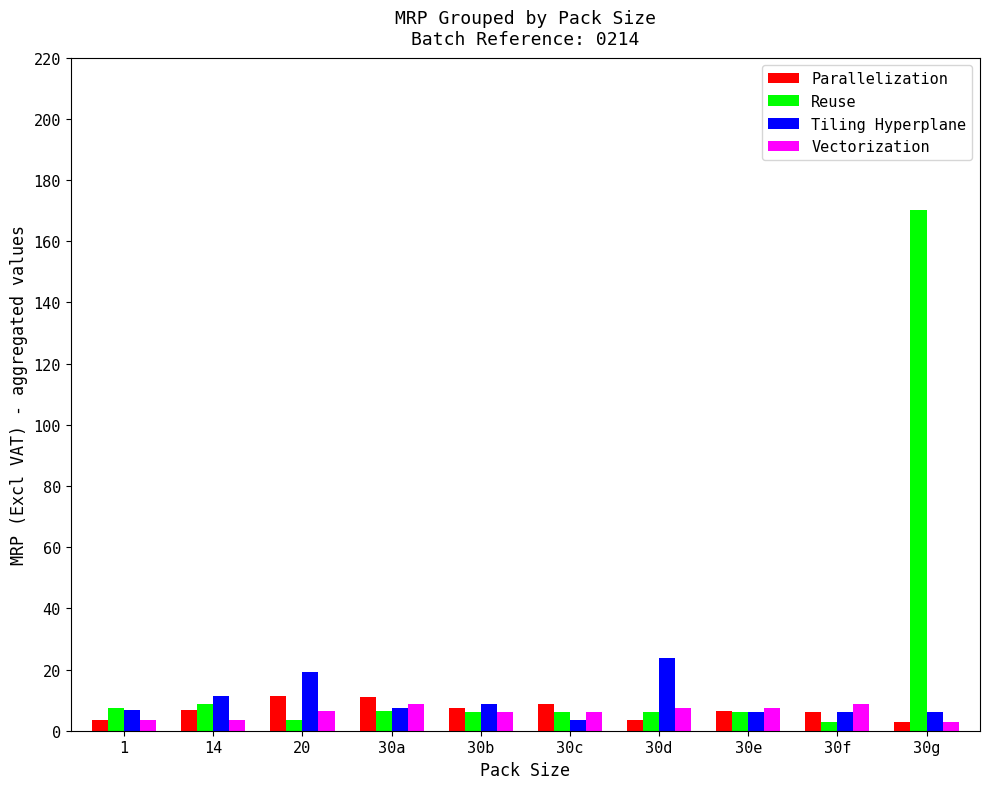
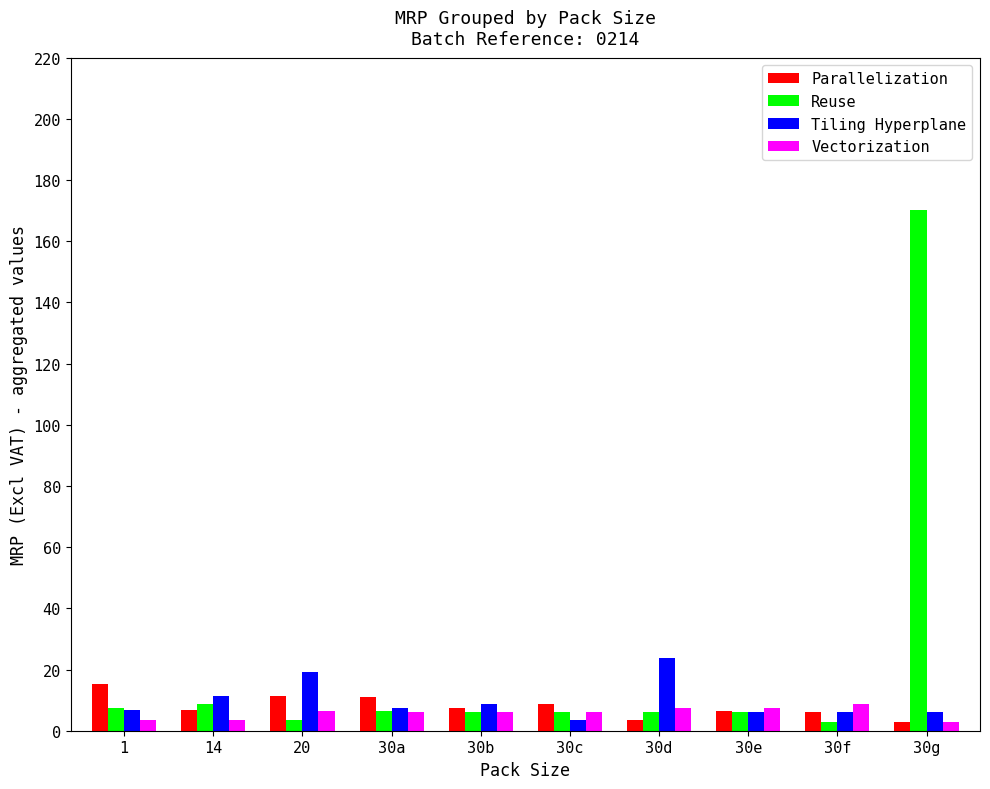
Parallelization, 1: 4 -> 15
Vectorization, 30a: 9 -> 6
